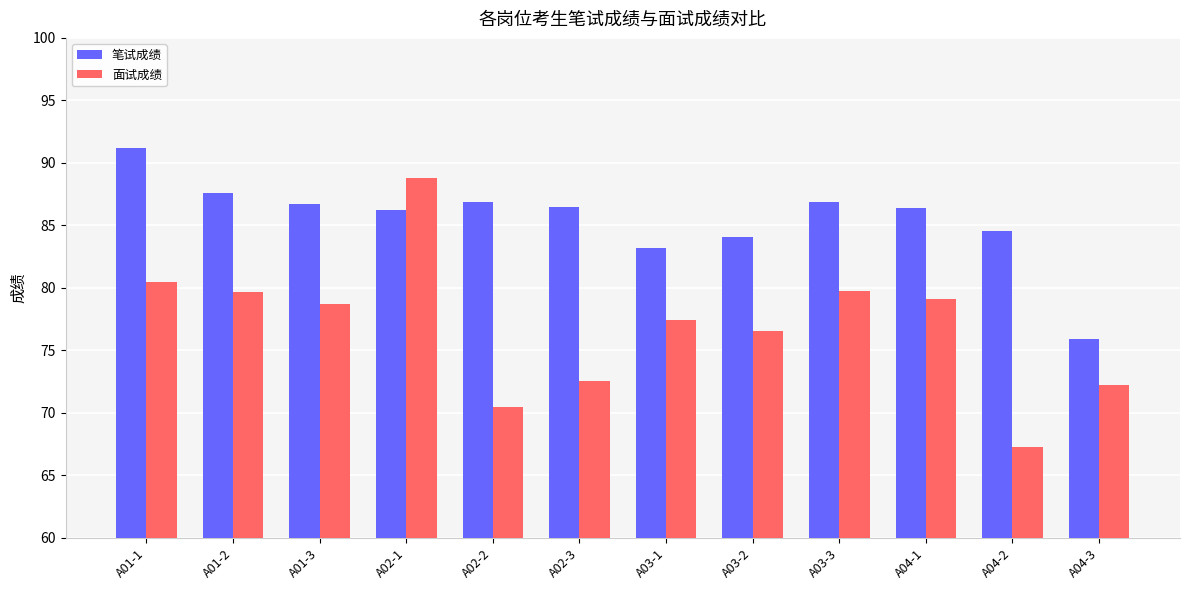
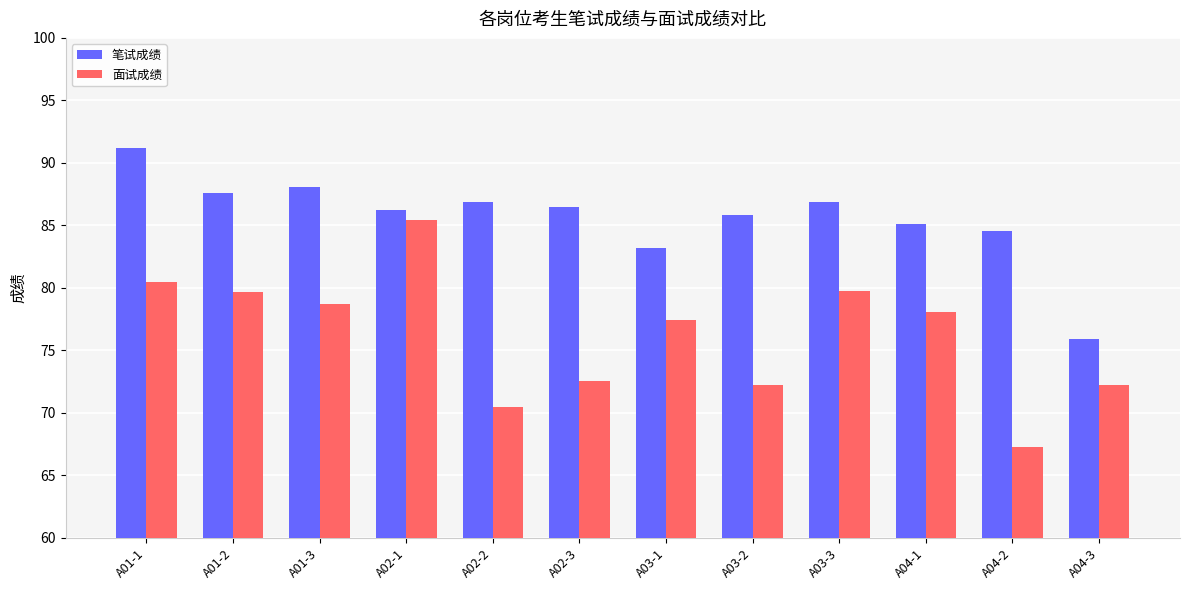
笔试成绩, A01-3: 86.7 -> 88.1
面试成绩, A02-1: 88.8 -> 85.4
笔试成绩, A03-2: 84.1 -> 85.9
面试成绩, A03-2: 76.5 -> 72.2
笔试成绩, A04-1: 86.4 -> 85.1
面试成绩, A04-1: 79.1 -> 78.1
